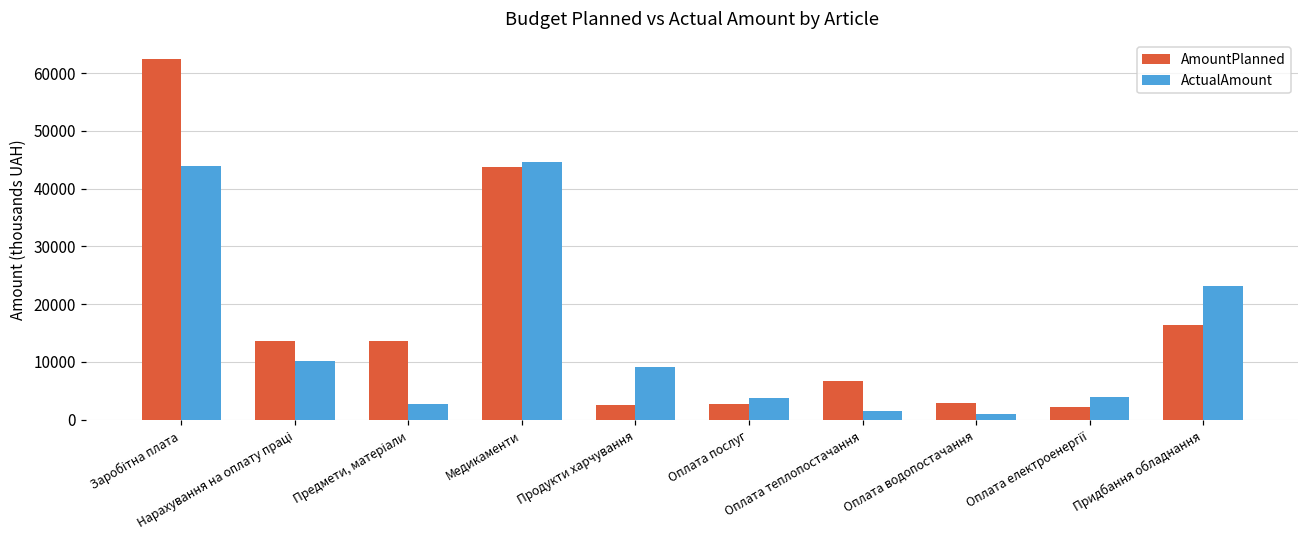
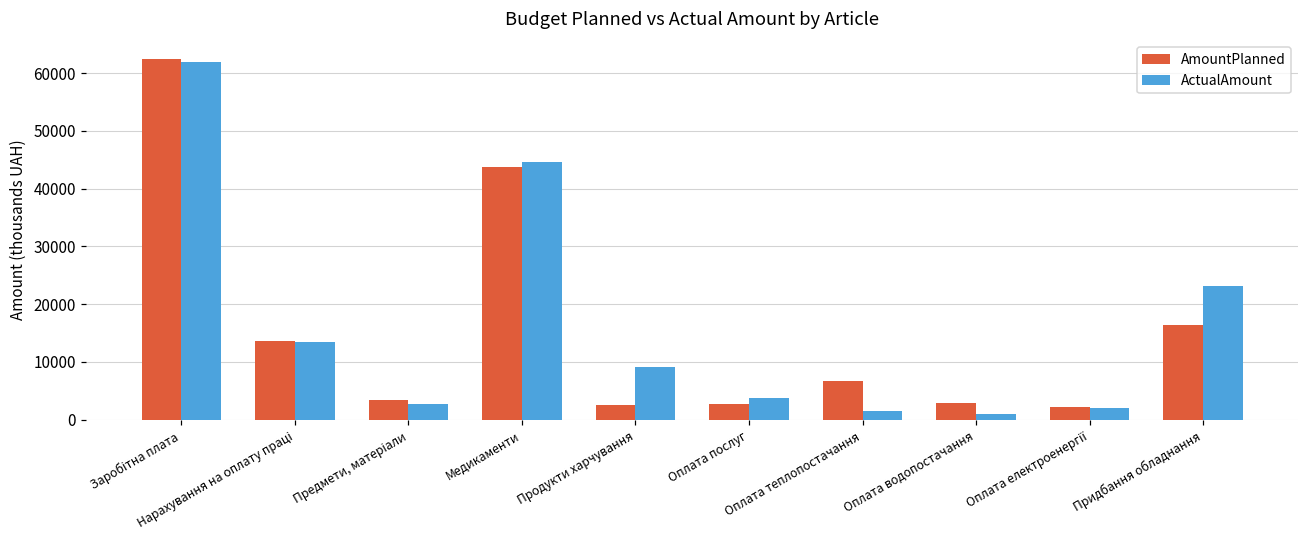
ActualAmount, Заробітна плата: 44000 -> 62000
ActualAmount, Нарахування на оплату праці: 10000 -> 13000
AmountPlanned, Предмети, матеріали: 14000 -> 3000
ActualAmount, Оплата електроенергії: 4000 -> 2000
